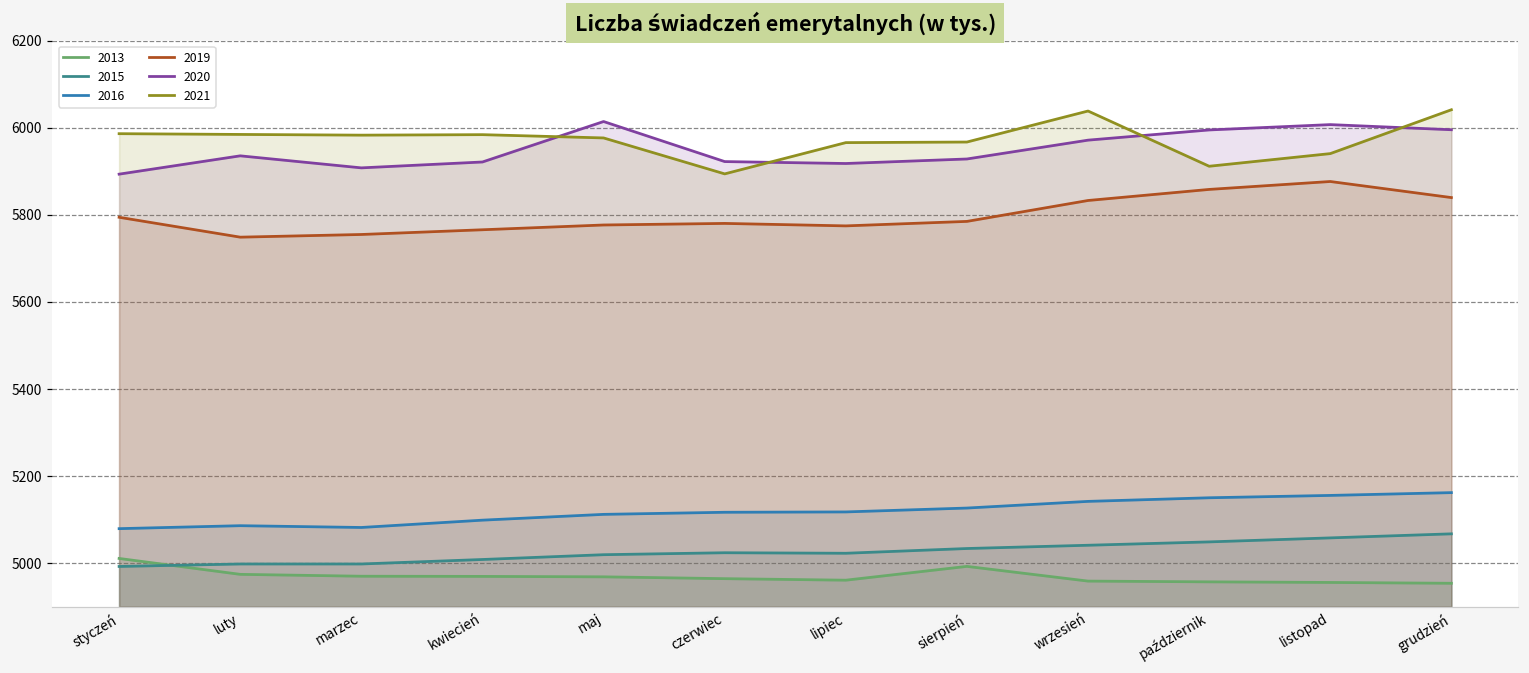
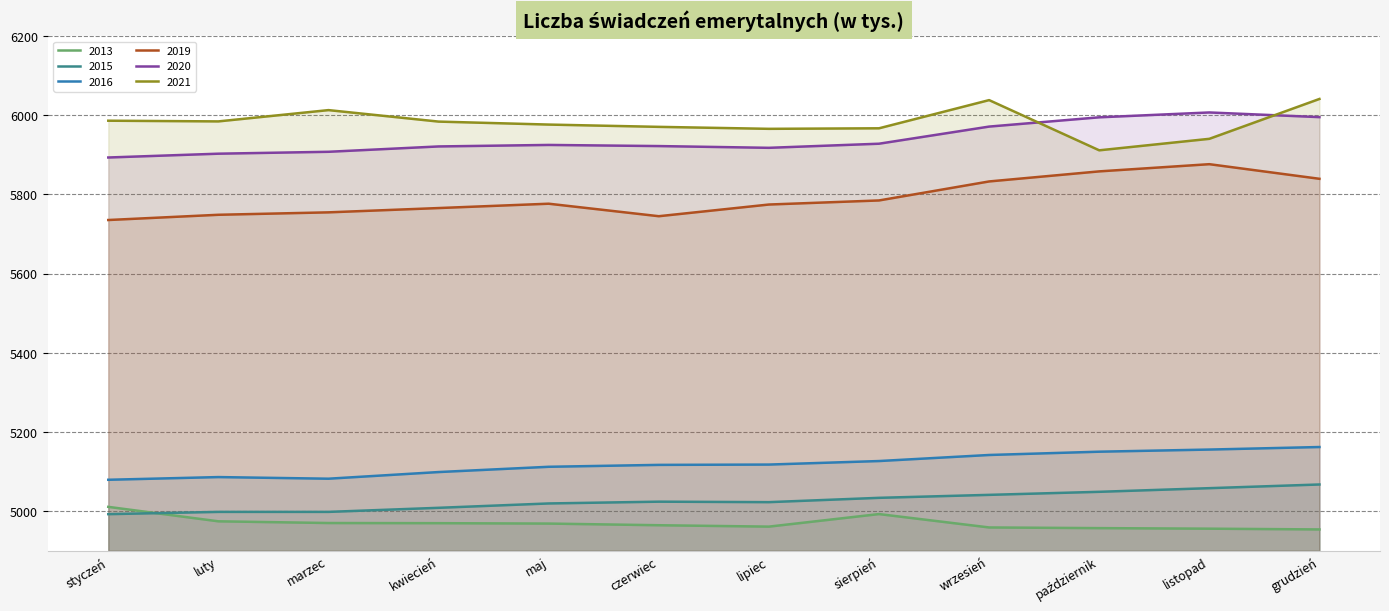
2019, styczeń: 5790 -> 5740
2020, luty: 5940 -> 5900
2021, marzec: 5980 -> 6010
2020, maj: 6010 -> 5920
2019, czerwiec: 5780 -> 5740
2021, czerwiec: 5890 -> 5970
